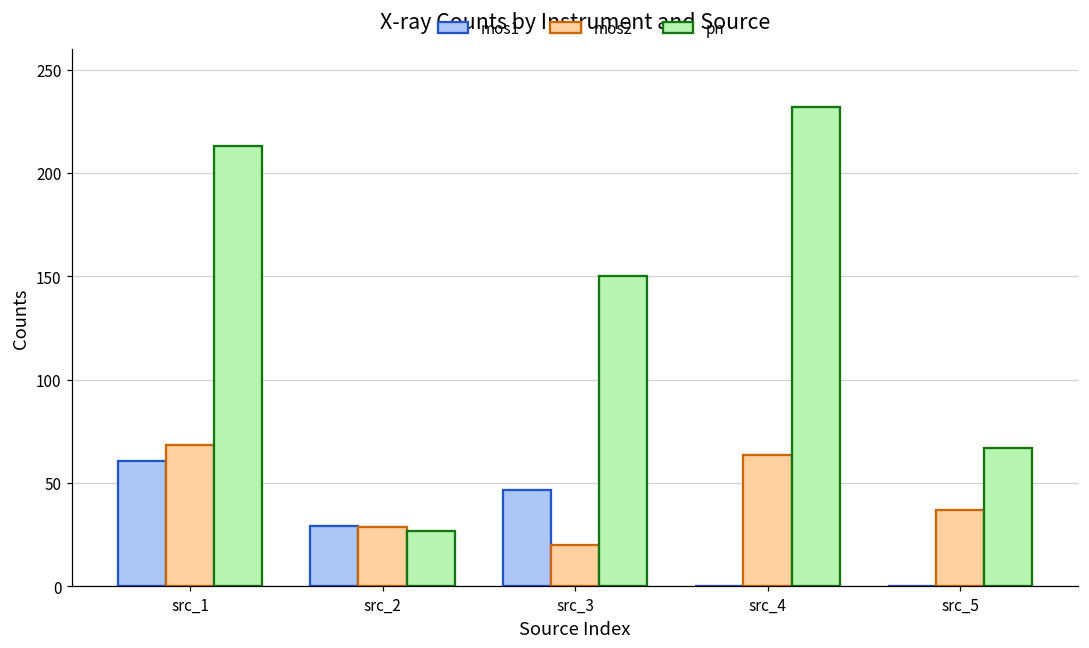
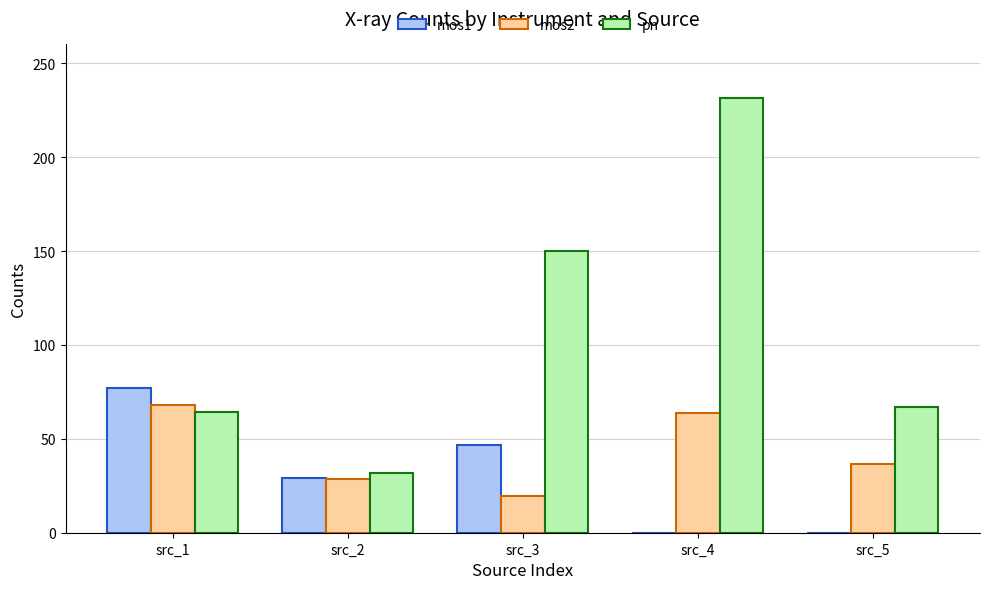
mos1, src_1: 60 -> 77
pn, src_1: 213 -> 64
pn, src_2: 27 -> 32
